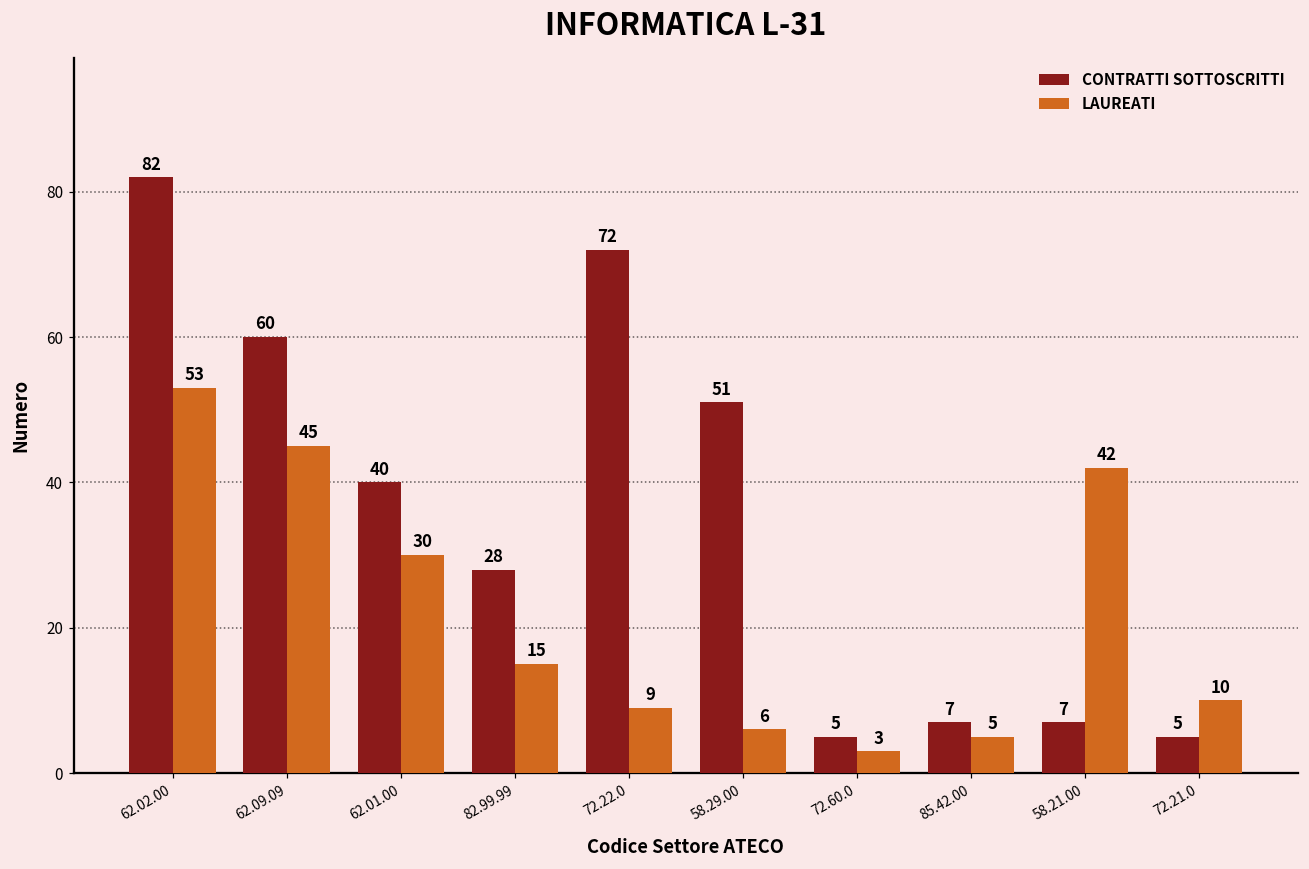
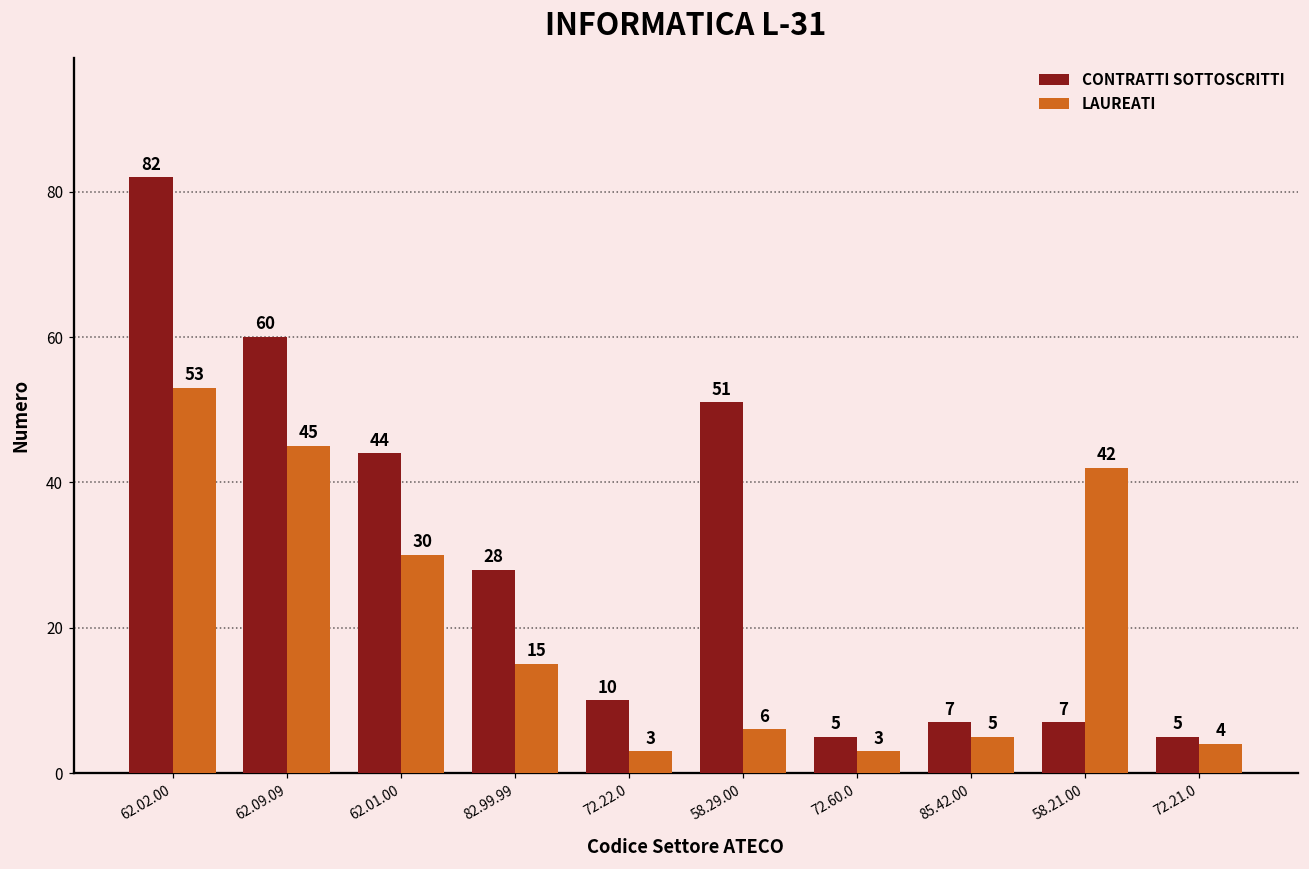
CONTRATTI SOTTOSCRITTI, 62.01.00: 40 -> 44
CONTRATTI SOTTOSCRITTI, 72.22.0: 72 -> 10
LAUREATI, 72.22.0: 9 -> 3
LAUREATI, 72.21.0: 10 -> 4
